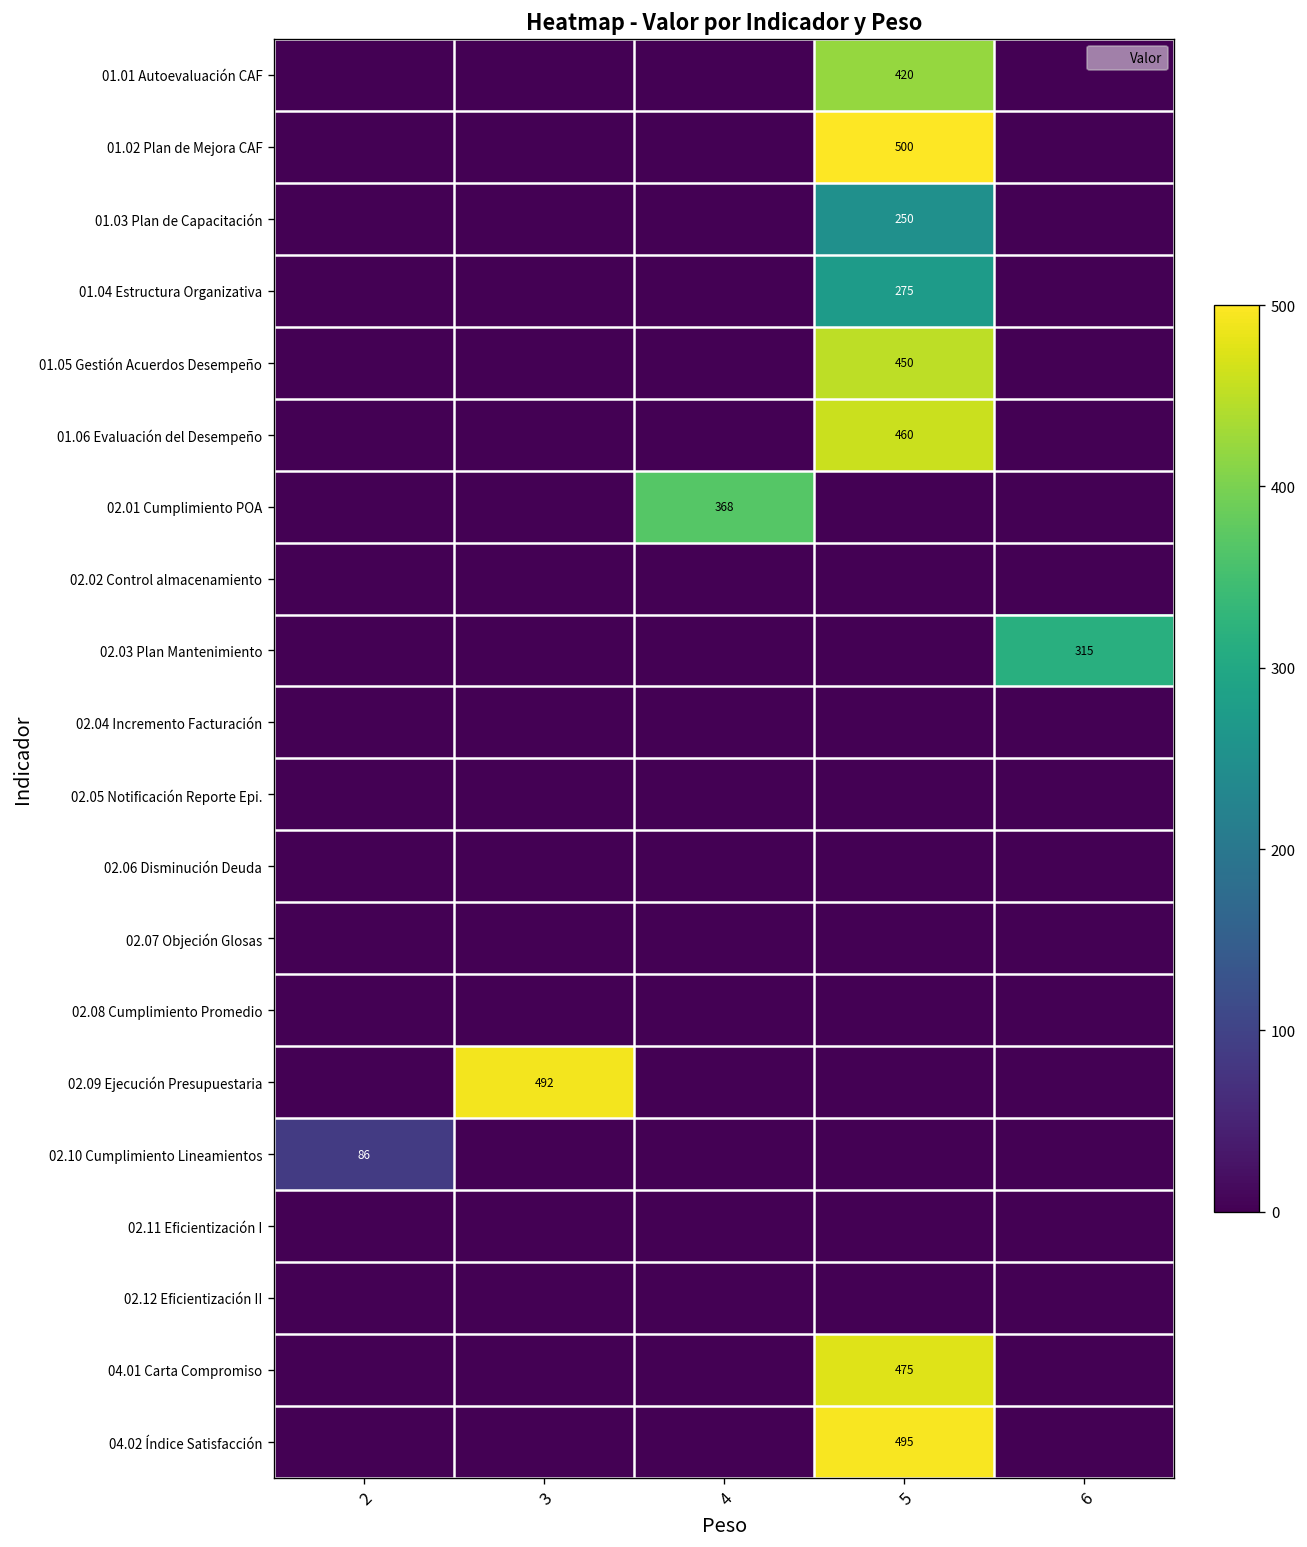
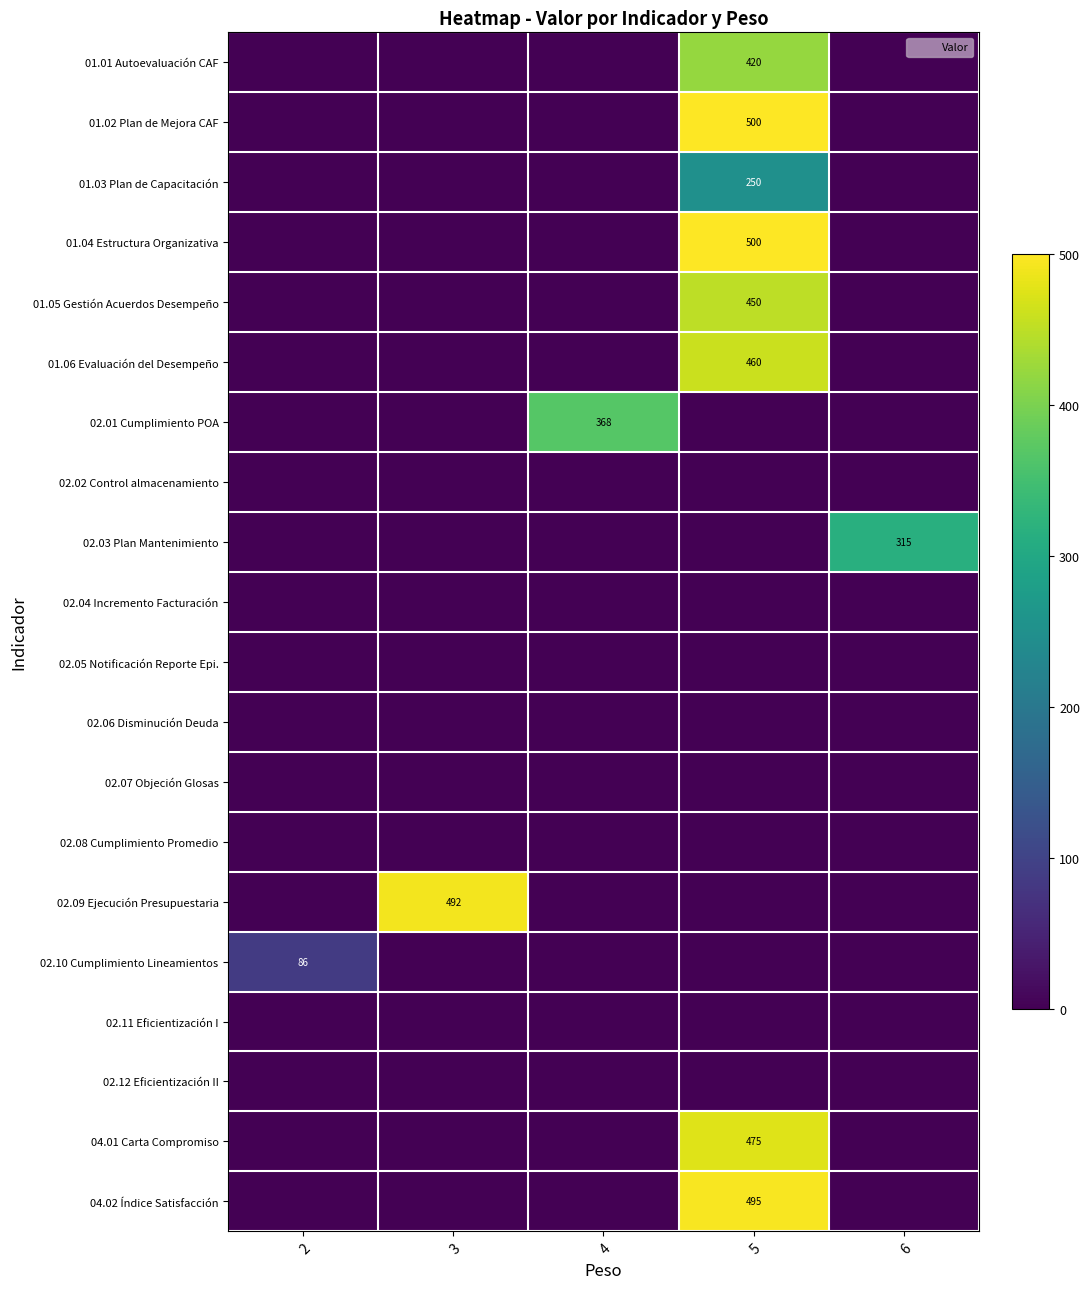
01.04 Estructura Organizativa, 5: 275 -> 500
